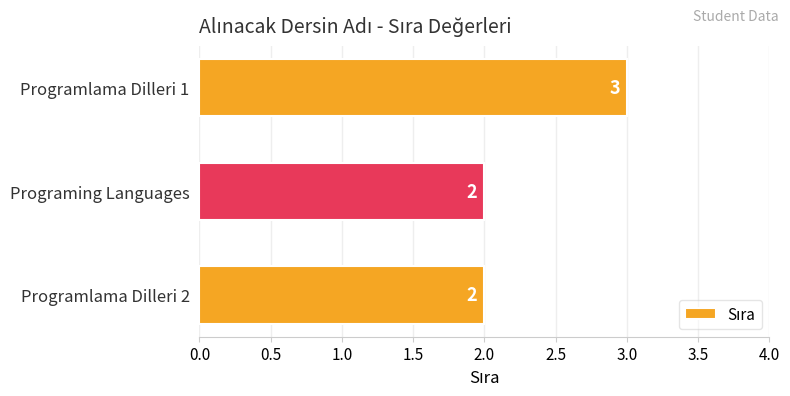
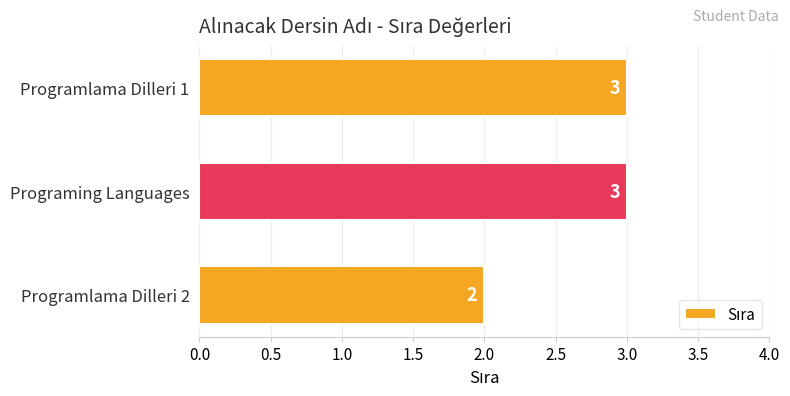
Programing Languages: 2 -> 3
